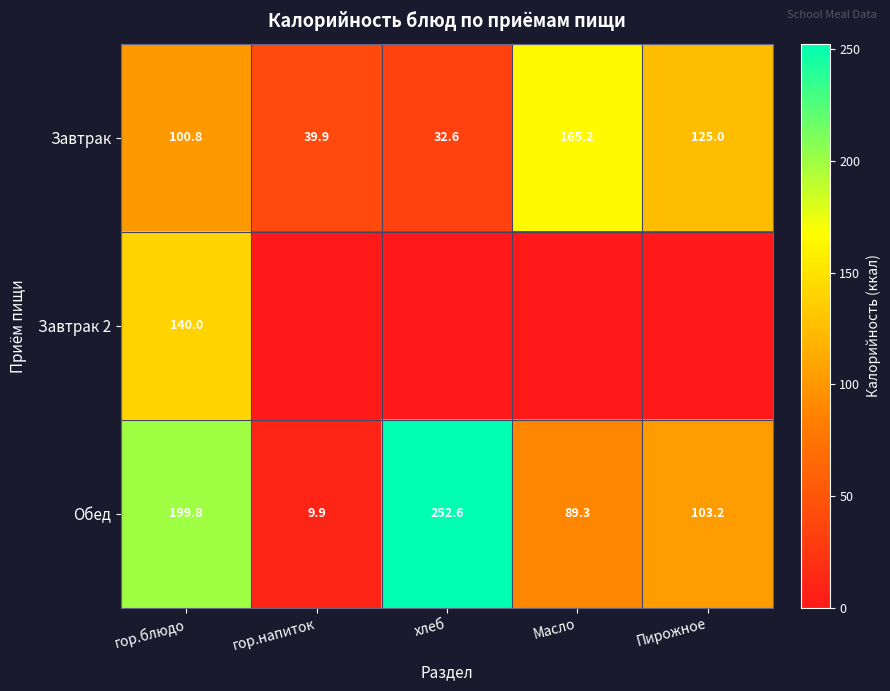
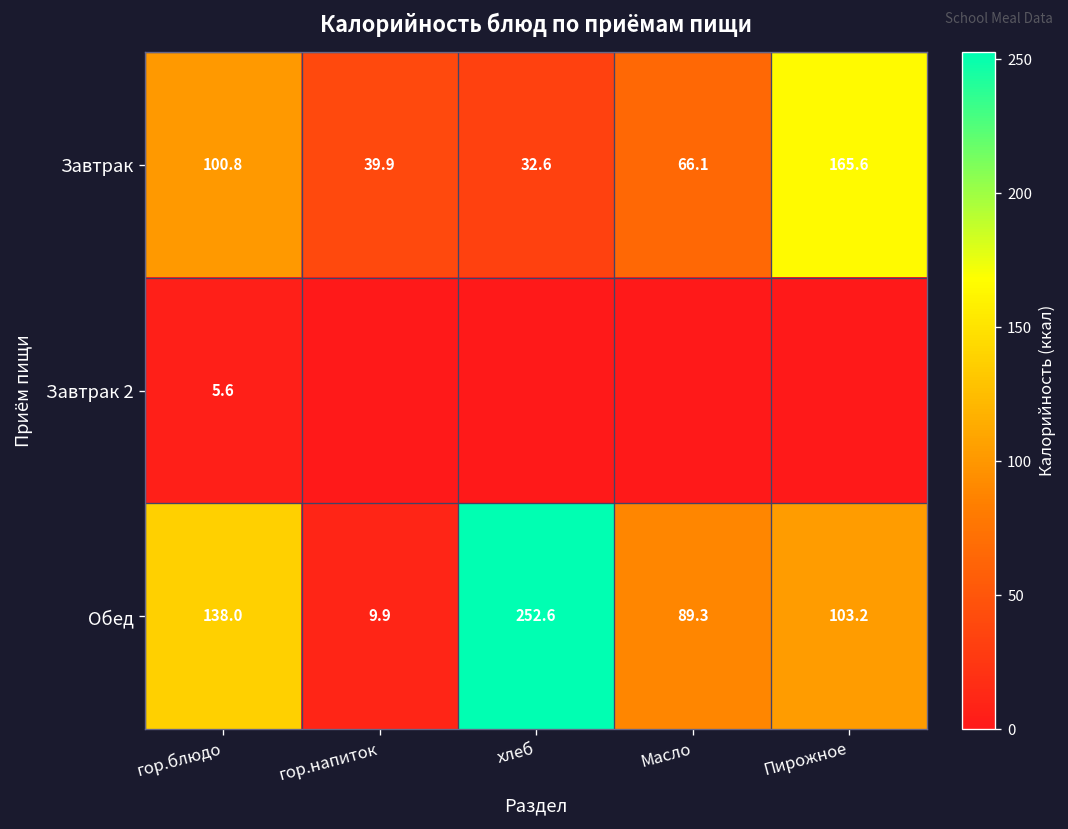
Завтрак, Масло: 165.2 -> 66.1
Завтрак, Пирожное: 125.0 -> 165.6
Завтрак 2, гор.блюдо: 140.0 -> 5.6
Обед, гор.блюдо: 199.8 -> 138.0
